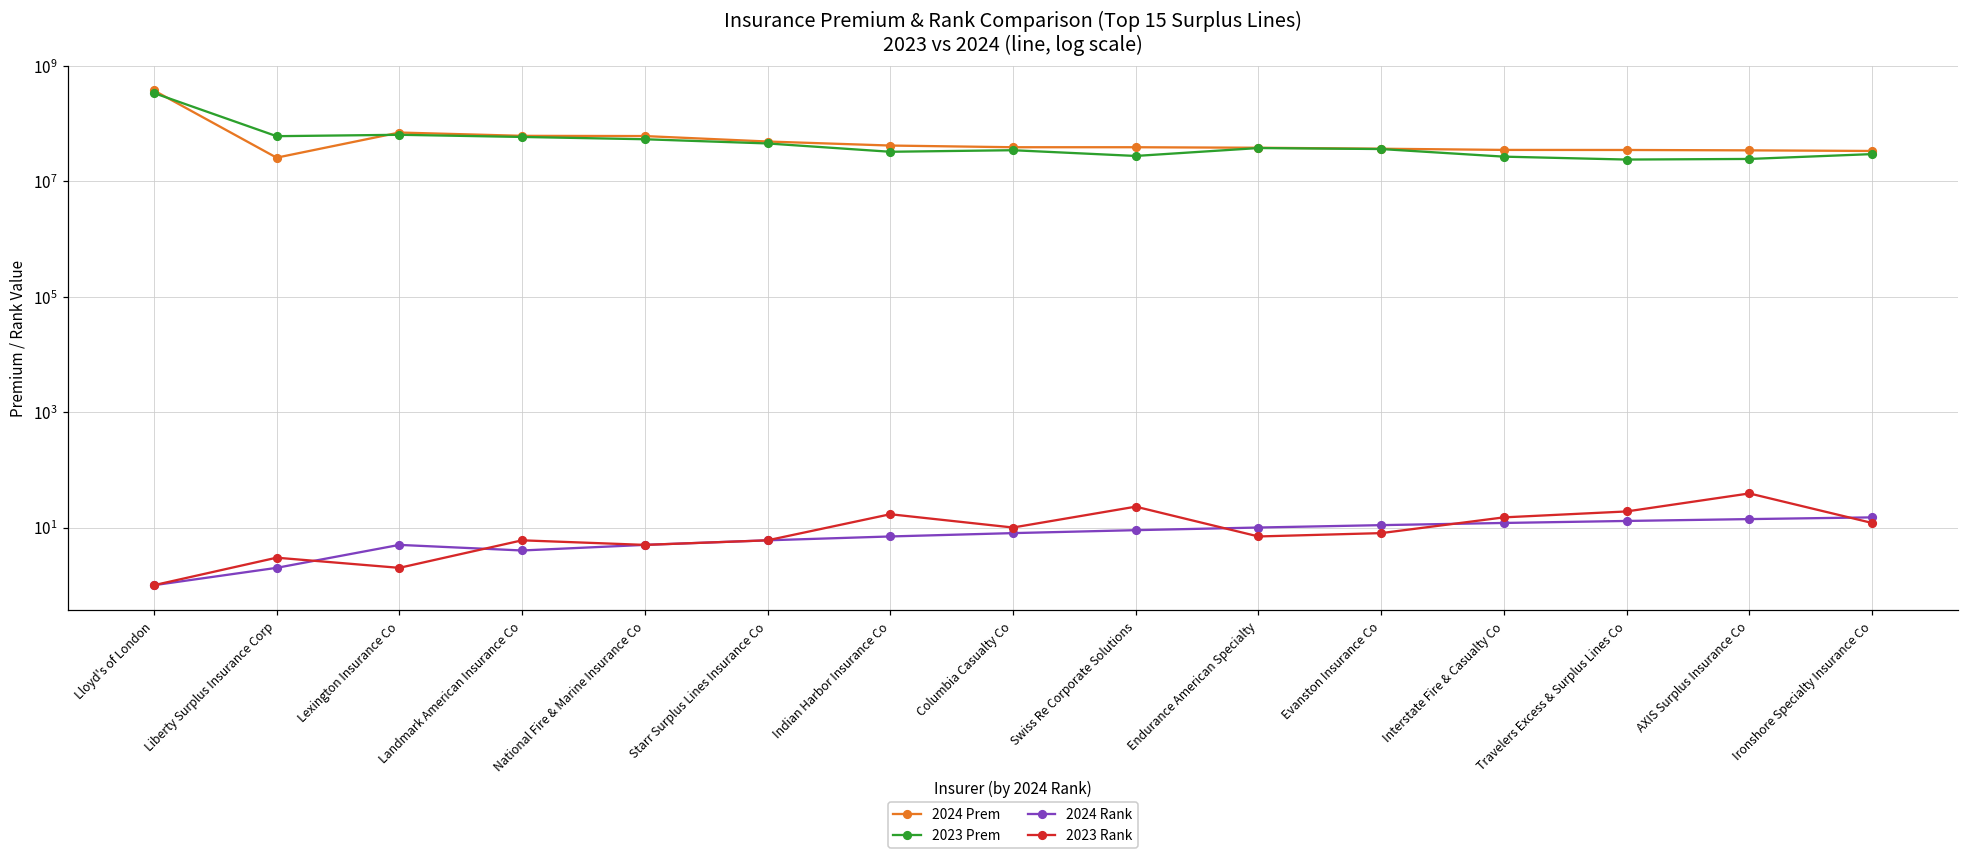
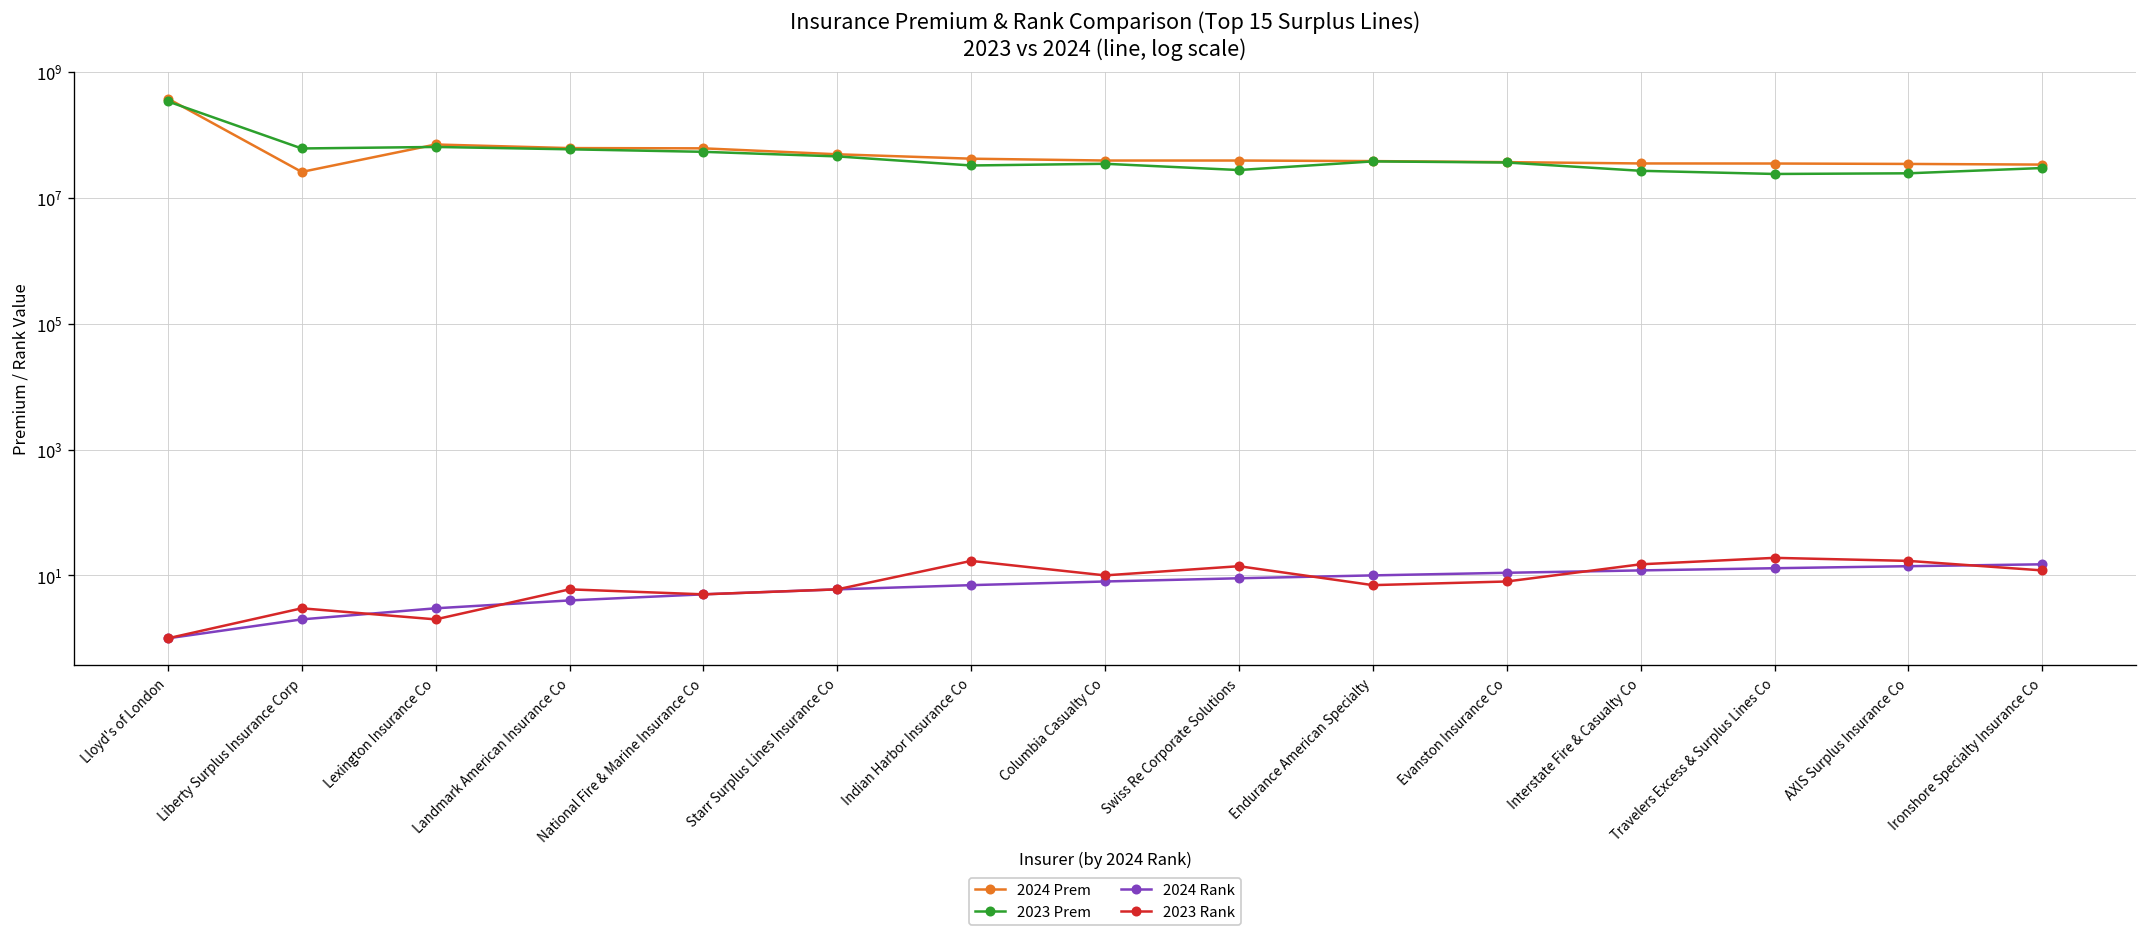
2024 Rank, Lexington Insurance Co: 5 -> 3
2023 Rank, Swiss Re Corporate Solutions: 20 -> 14
2023 Rank, AXIS Surplus Insurance Co: 40 -> 17
